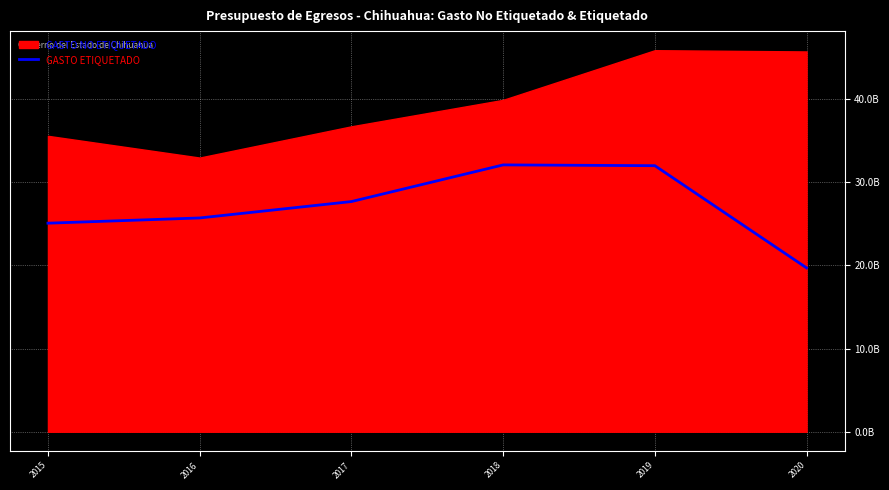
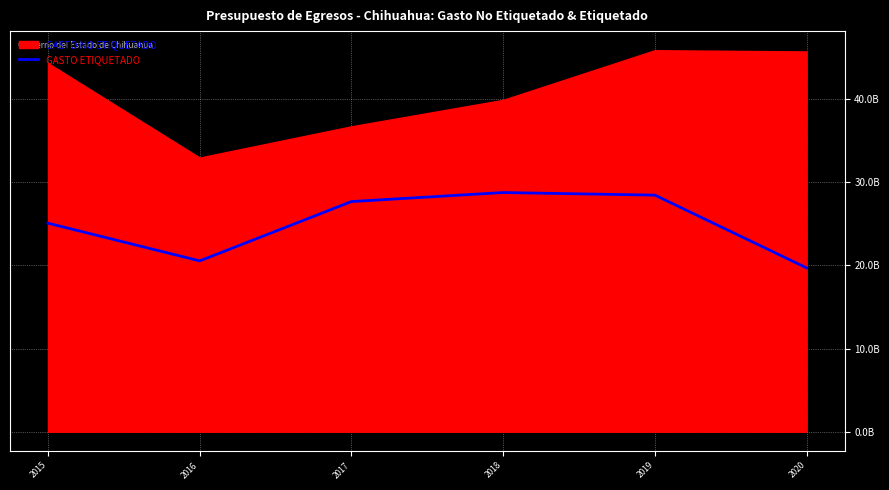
GASTO NO ETIQUETADO, 2015: 36000000000 -> 44000000000
GASTO ETIQUETADO, 2016: 26000000000 -> 21000000000
GASTO ETIQUETADO, 2018: 32000000000 -> 29000000000
GASTO ETIQUETADO, 2019: 32000000000 -> 28000000000
